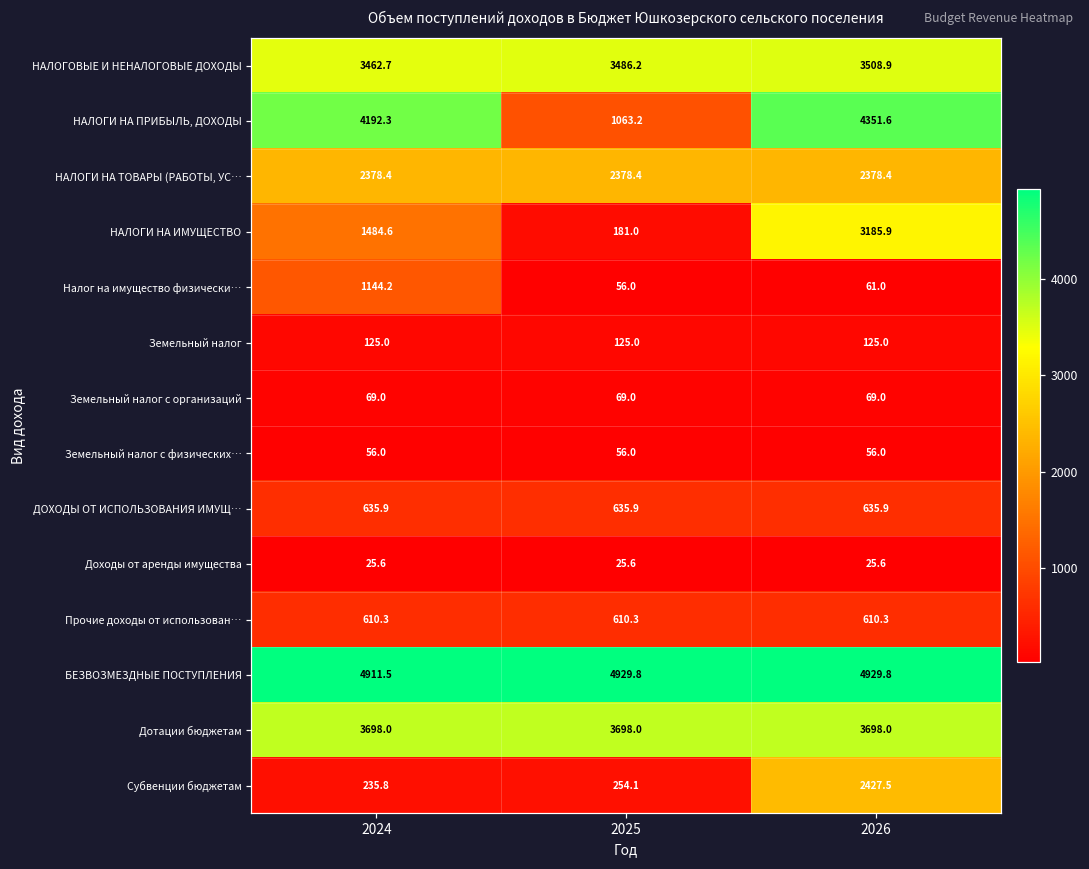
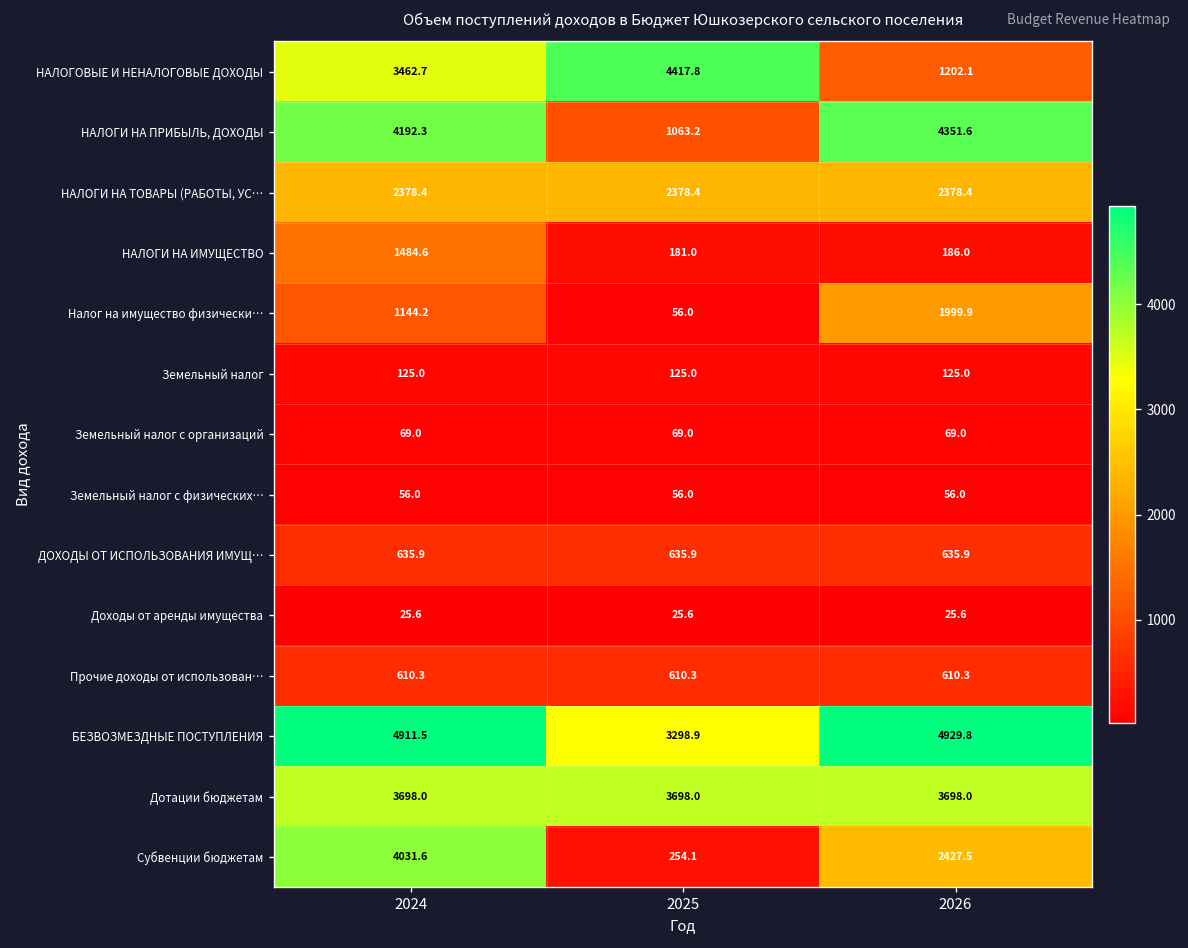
НАЛОГОВЫЕ И НЕНАЛОГОВЫЕ ДОХОДЫ, 2025: 3486.2 -> 4417.8
НАЛОГОВЫЕ И НЕНАЛОГОВЫЕ ДОХОДЫ, 2026: 3508.9 -> 1202.1
НАЛОГИ НА ИМУЩЕСТВО, 2026: 3185.9 -> 186.0
Налог на имущество физически…, 2026: 61.0 -> 1999.9
БЕЗВОЗМЕЗДНЫЕ ПОСТУПЛЕНИЯ, 2025: 4929.8 -> 3298.9
Субвенции бюджетам, 2024: 235.8 -> 4031.6
